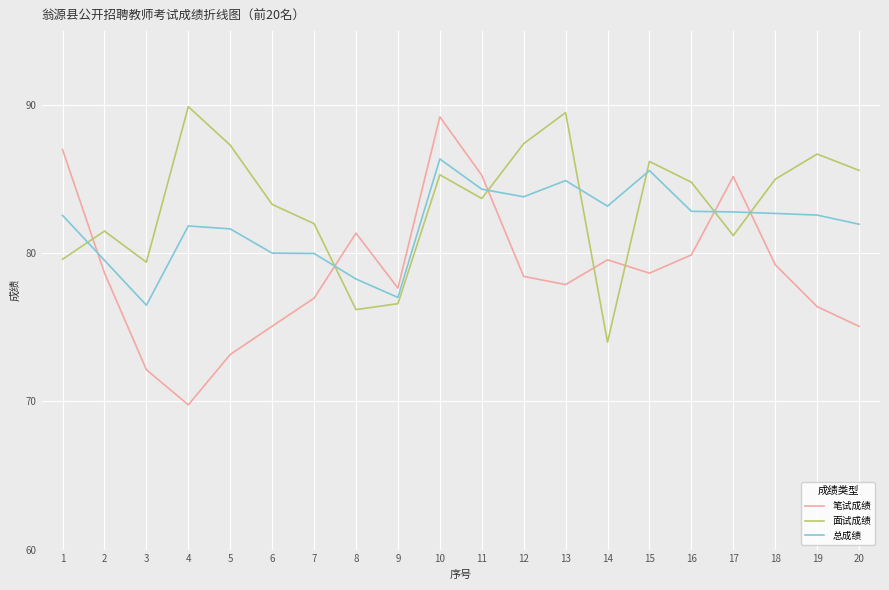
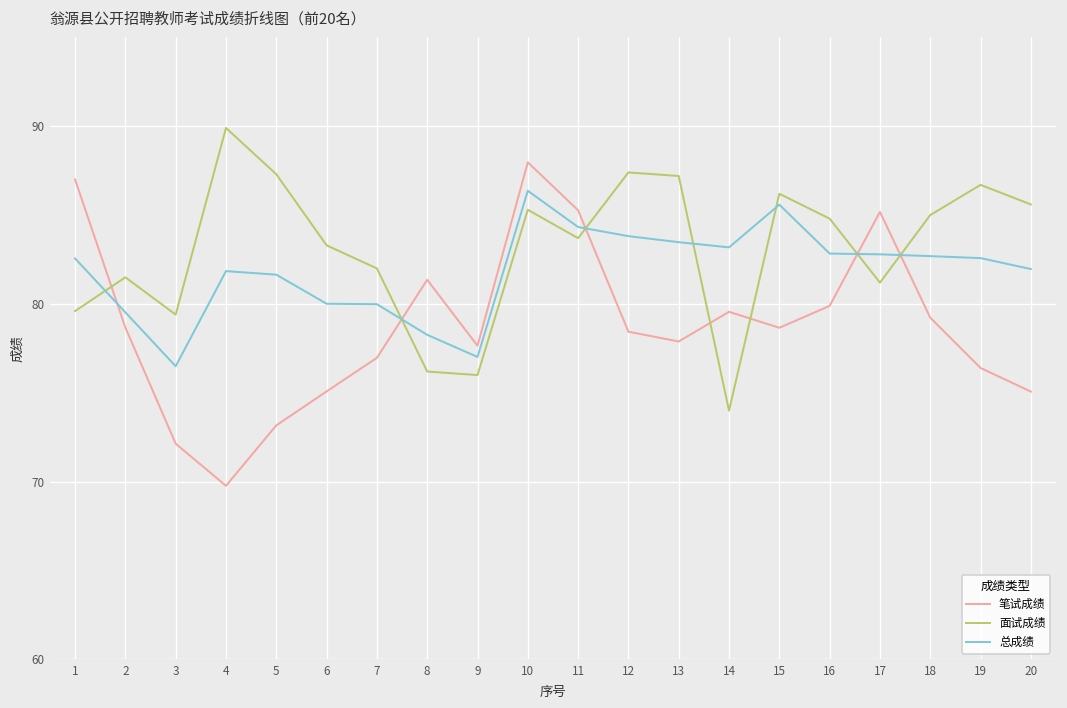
面试成绩, 9: 76.6 -> 76.0
笔试成绩, 10: 89.2 -> 88.0
面试成绩, 13: 89.5 -> 87.2
总成绩, 13: 84.9 -> 83.5
